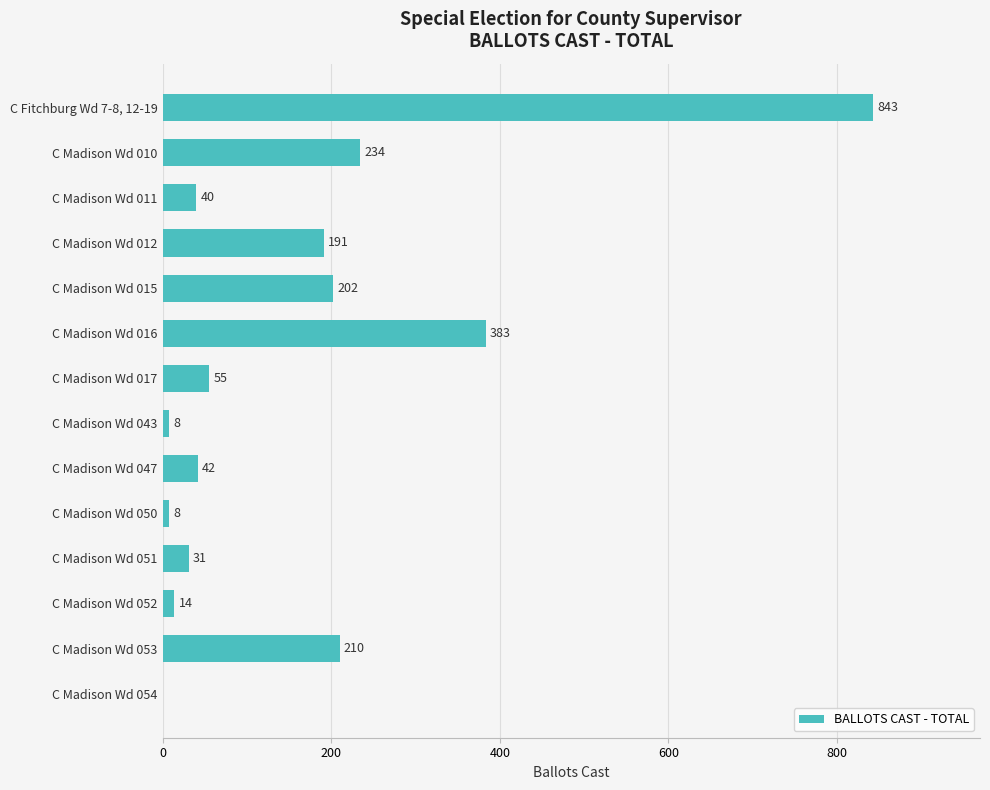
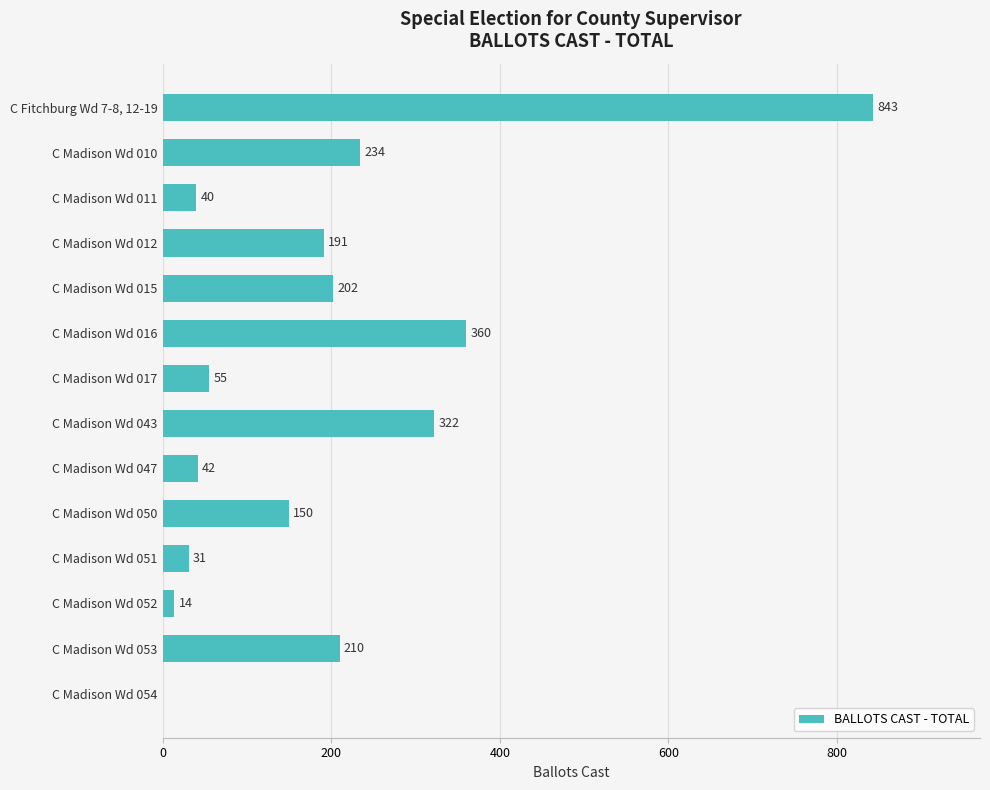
C Madison Wd 016: 383 -> 360
C Madison Wd 043: 8 -> 322
C Madison Wd 050: 8 -> 150
